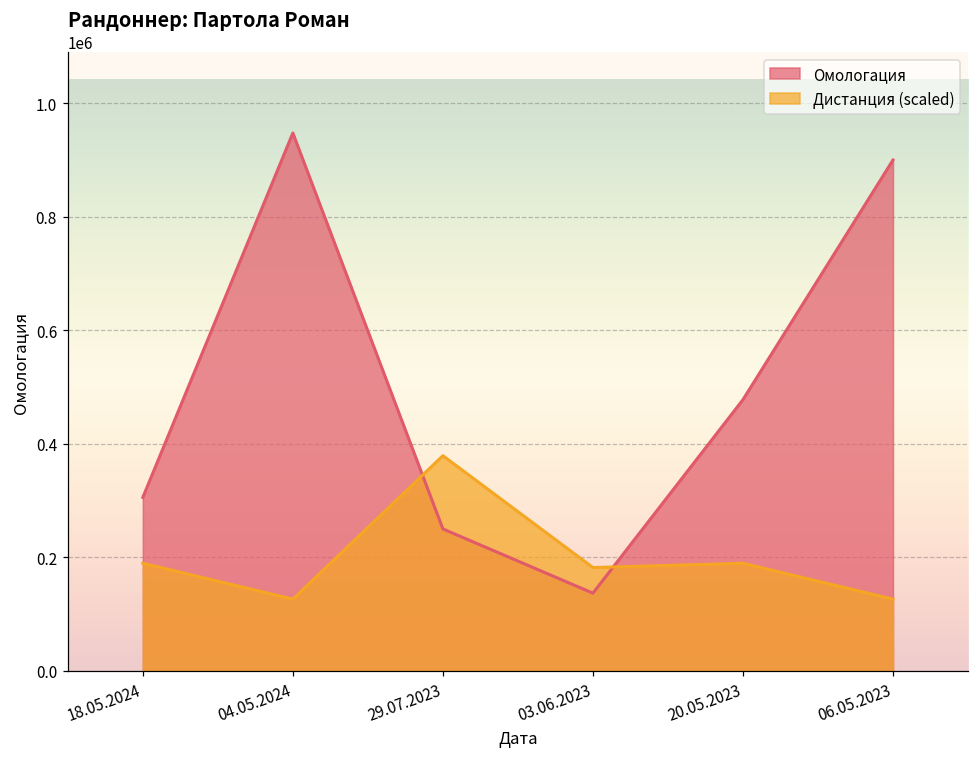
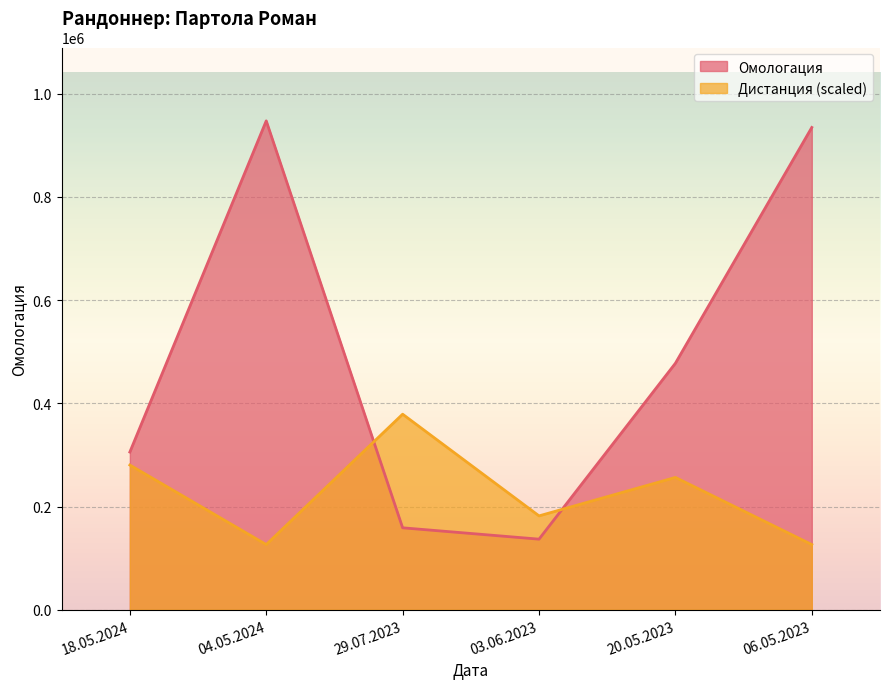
Дистанция (scaled), 18.05.2024: 190000 -> 280000
Омологация, 29.07.2023: 250000 -> 160000
Дистанция (scaled), 20.05.2023: 190000 -> 260000
Омологация, 06.05.2023: 900000 -> 930000
